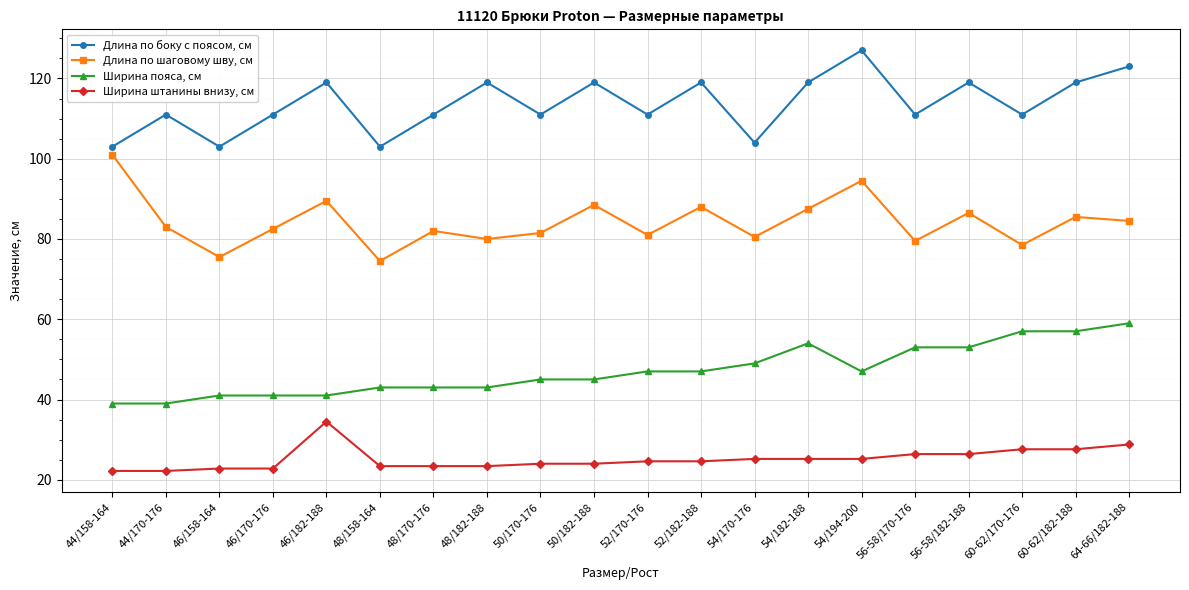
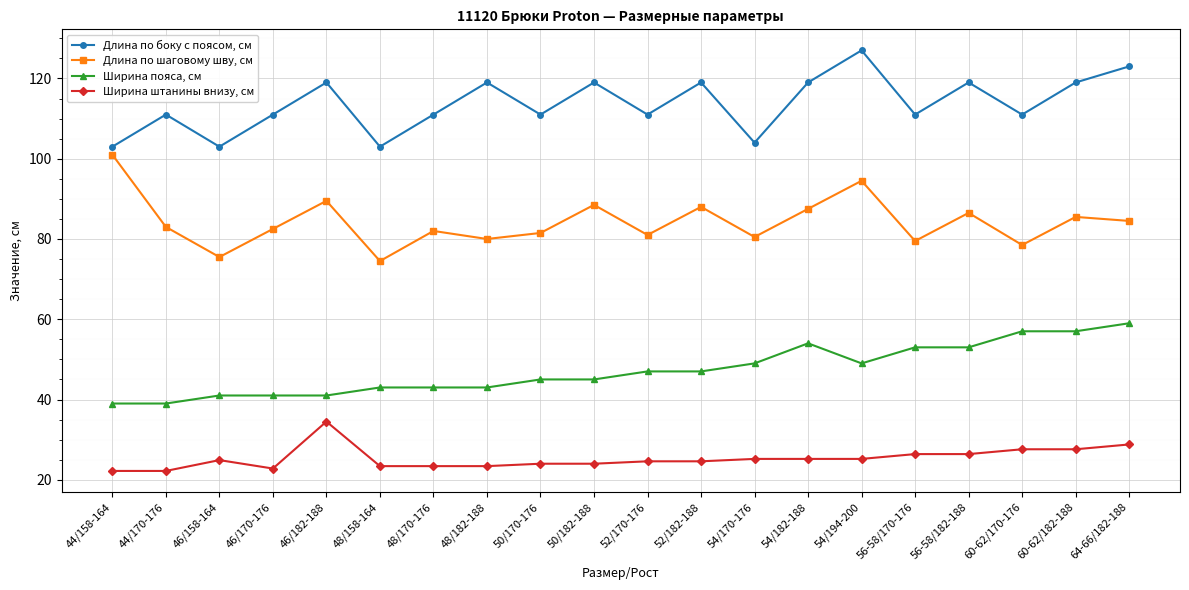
Ширина штанины внизу, см, 46/158-164: 23 -> 25
Ширина пояса, см, 54/194-200: 47 -> 49
